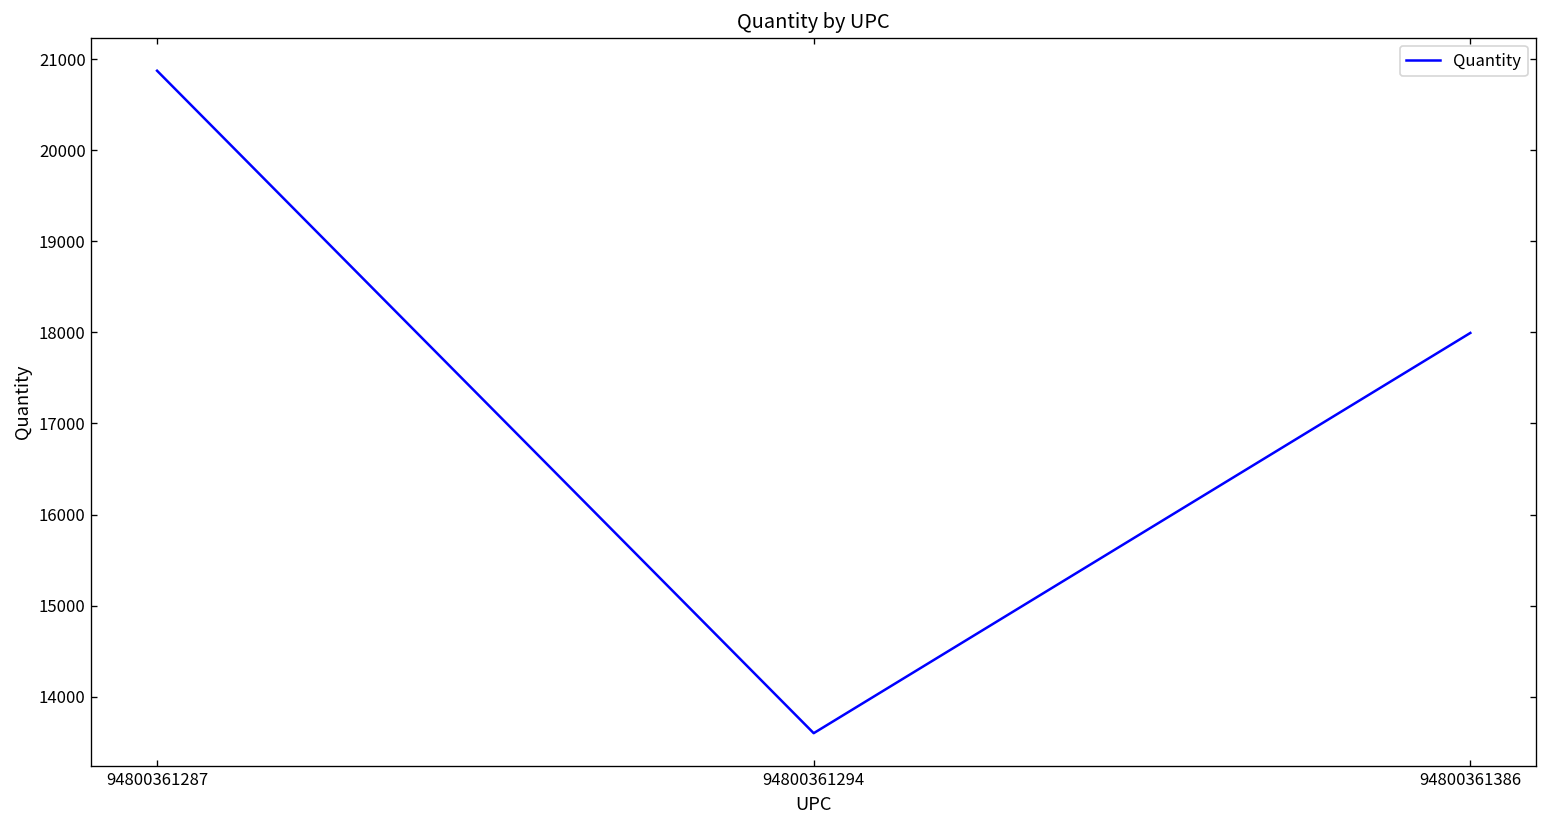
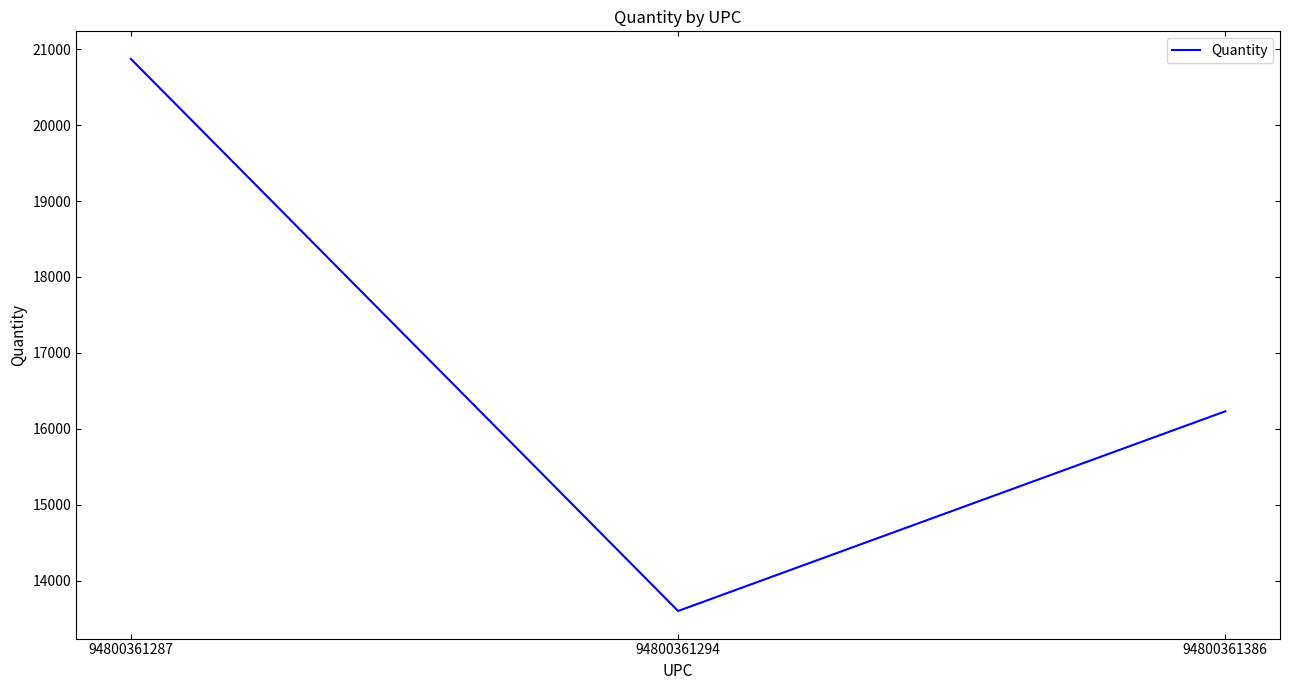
94800361386: 18000 -> 16200
